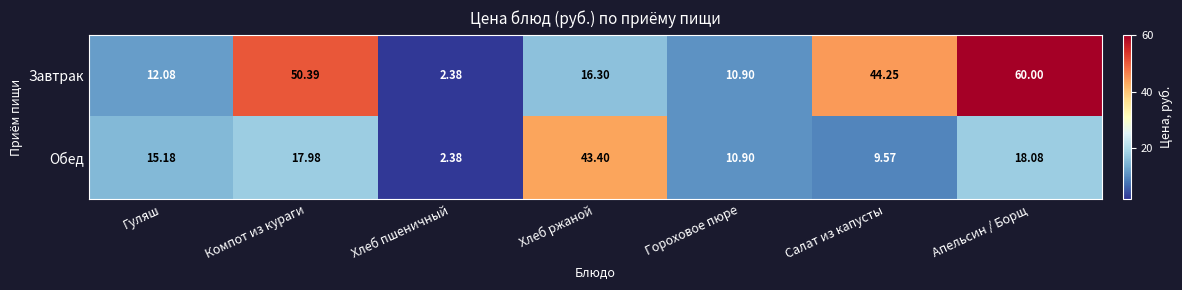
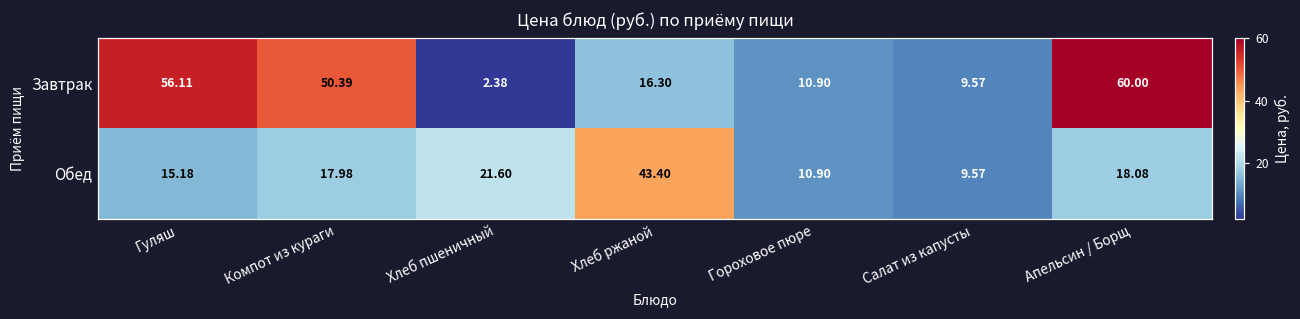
Завтрак, Гуляш: 12.08 -> 56.11
Завтрак, Салат из капусты: 44.25 -> 9.57
Обед, Хлеб пшеничный: 2.38 -> 21.60
